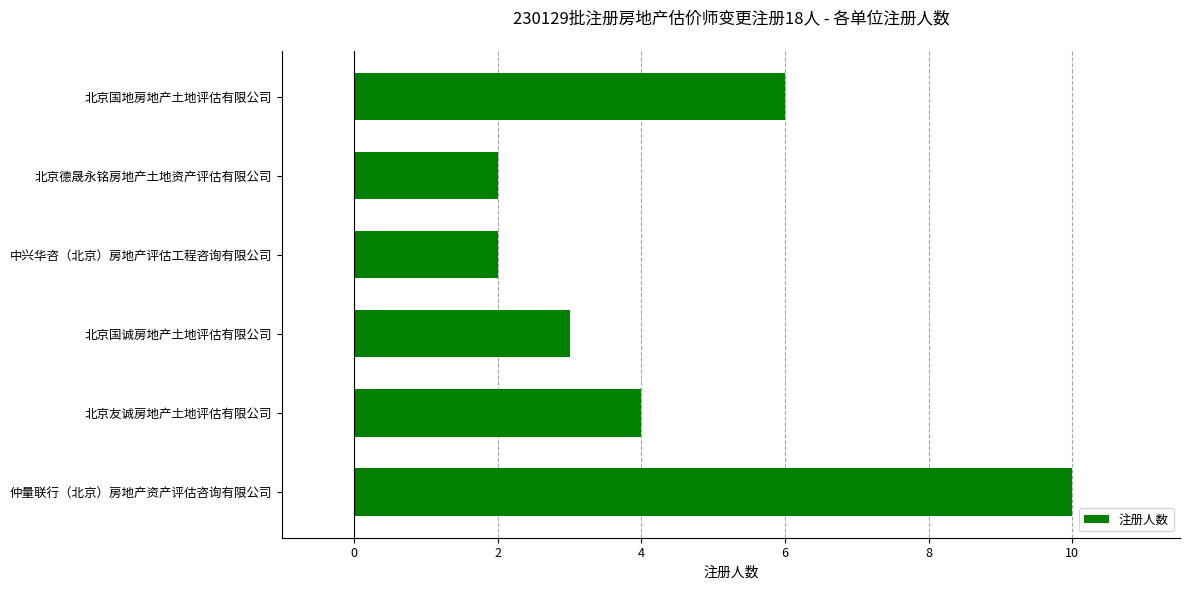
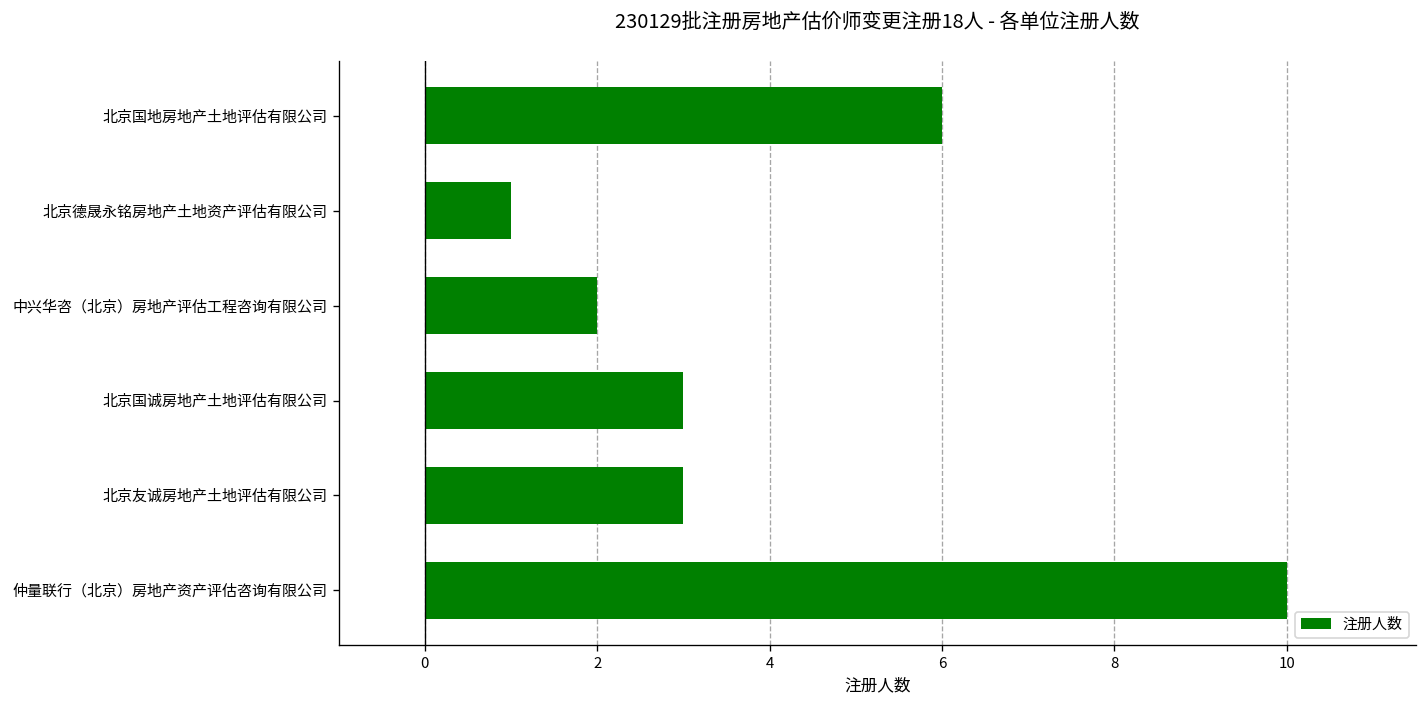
北京德晟永铭房地产土地资产评估有限公司: 2 -> 1
北京友诚房地产土地评估有限公司: 4 -> 3
